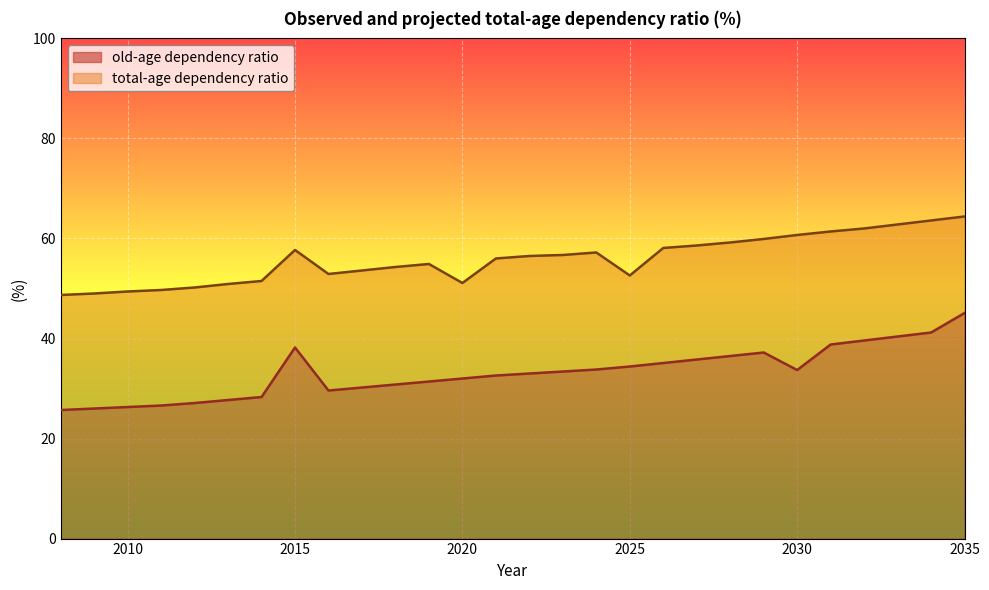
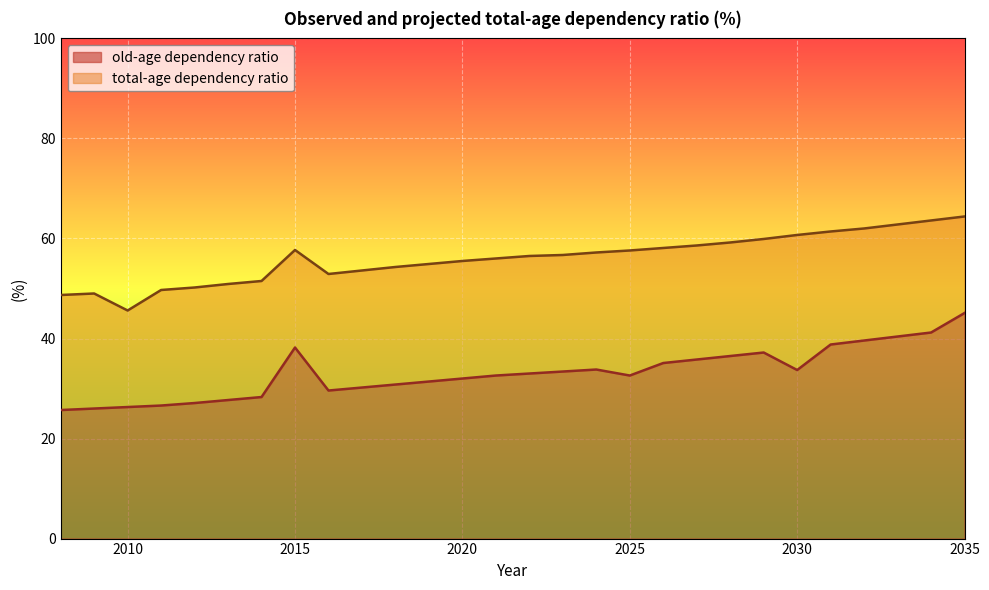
total-age dependency ratio, 2010: 49 -> 46
total-age dependency ratio, 2020: 51 -> 56
old-age dependency ratio, 2025: 34 -> 33
total-age dependency ratio, 2025: 53 -> 58
